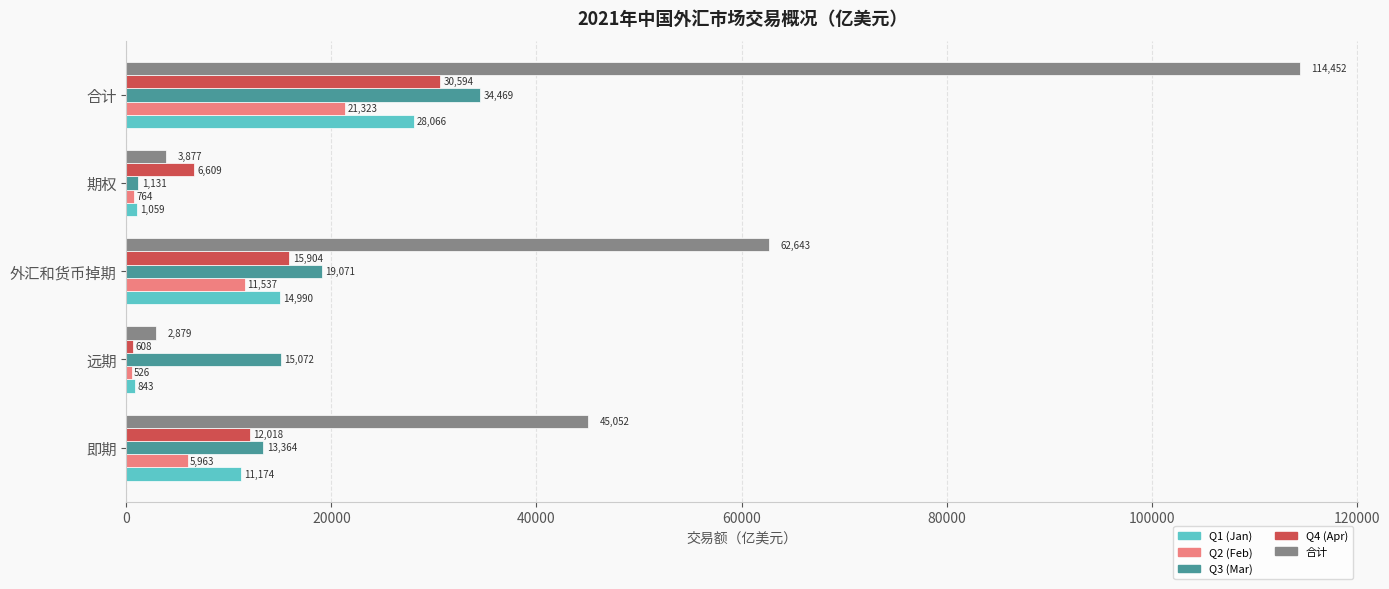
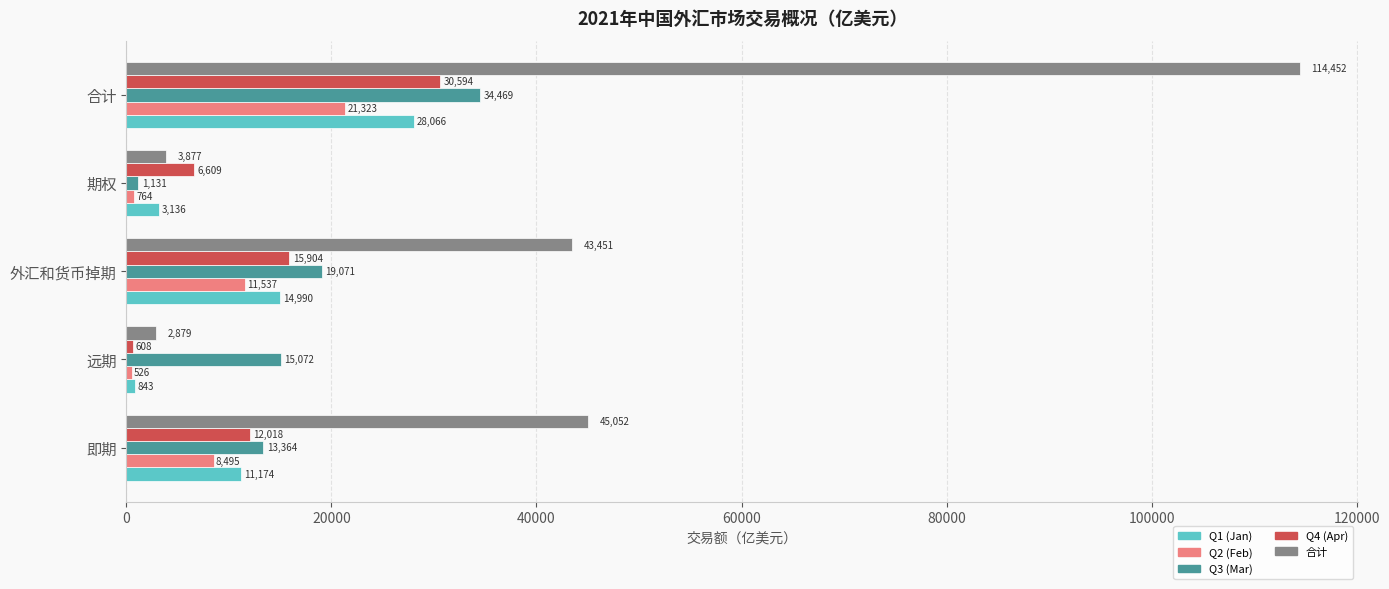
Q1 (Jan), 期权: 1,059 -> 3,136
合计, 外汇和货币掉期: 62,643 -> 43,451
Q2 (Feb), 即期: 5,963 -> 8,495
